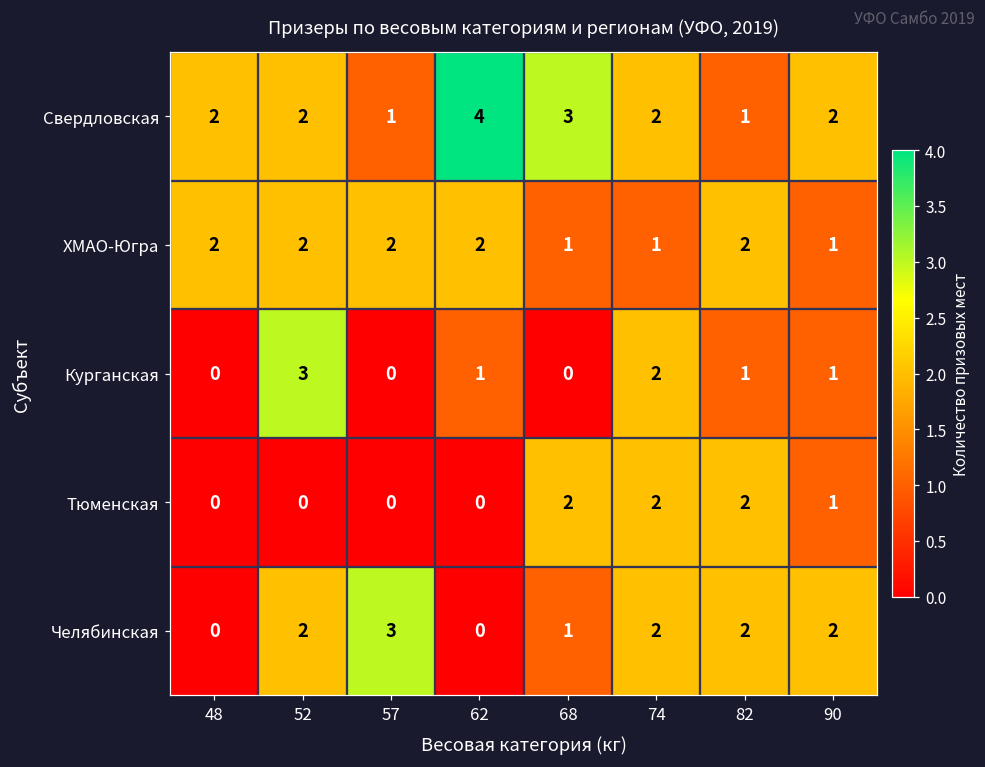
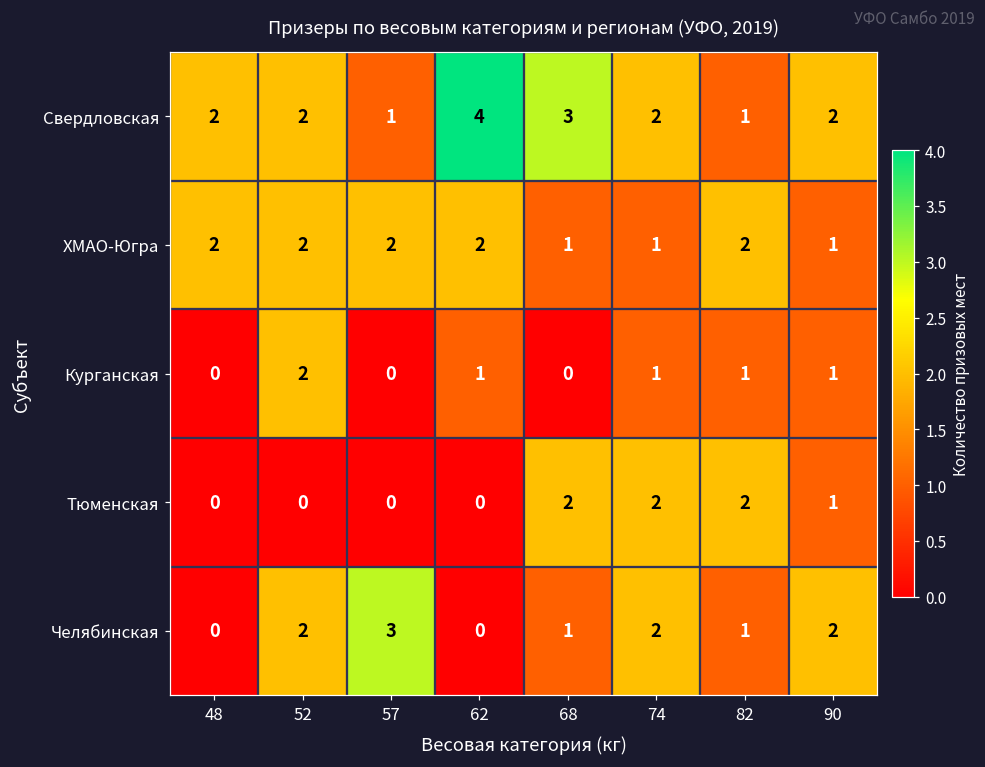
Курганская, 52: 3 -> 2
Курганская, 74: 2 -> 1
Челябинская, 82: 2 -> 1
